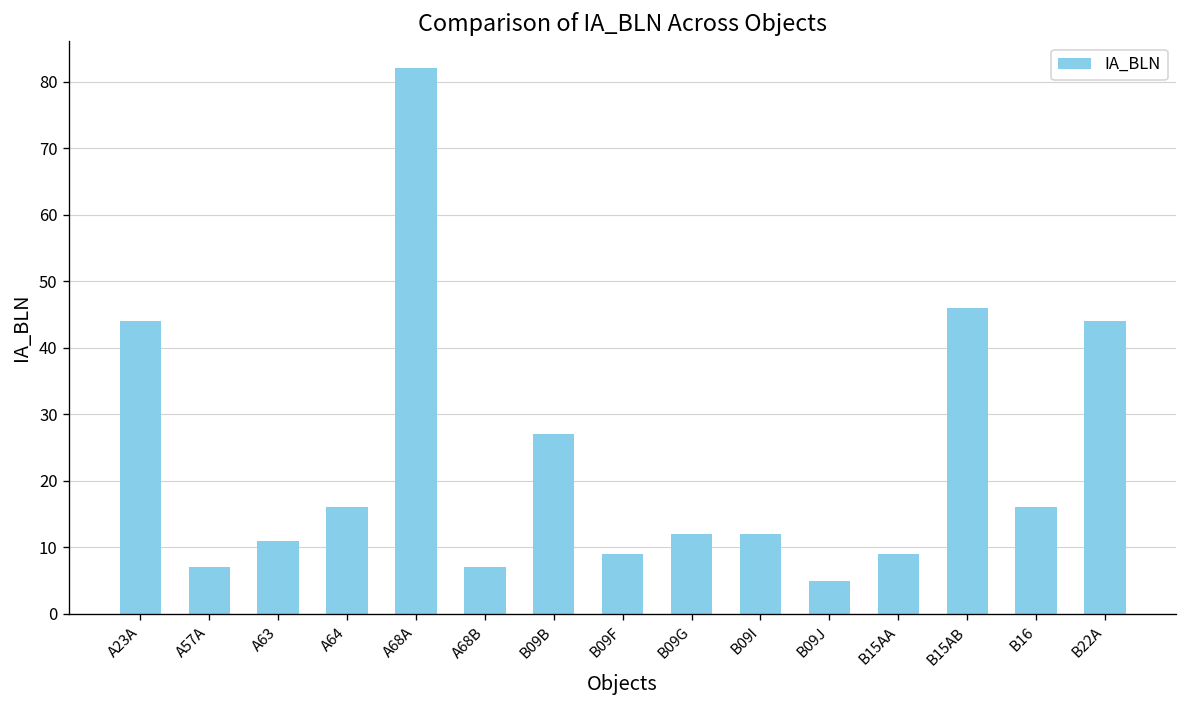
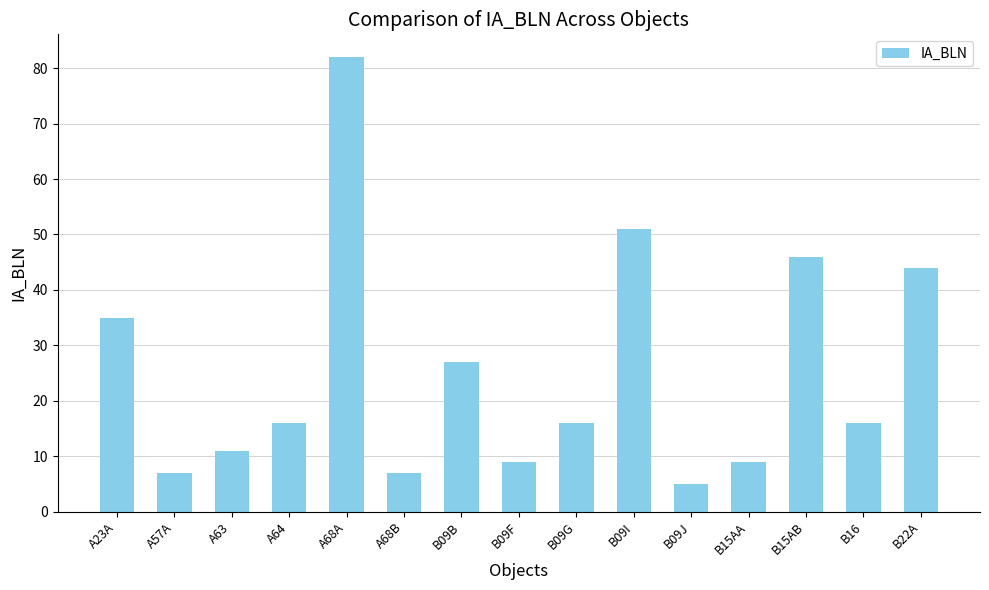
A23A: 44 -> 35
B09G: 12 -> 16
B09I: 12 -> 51
